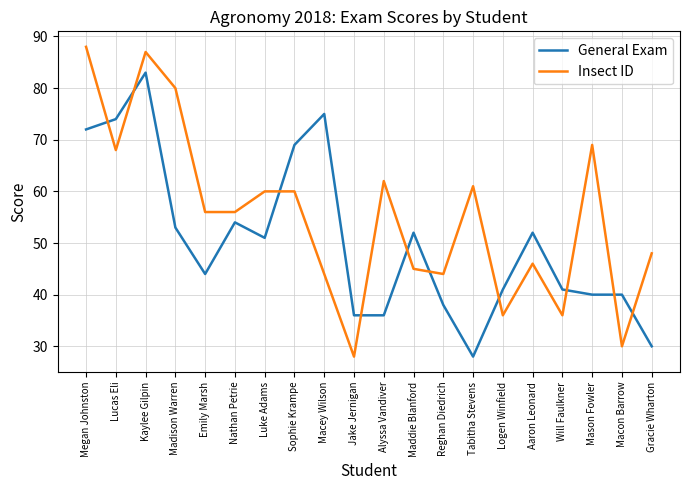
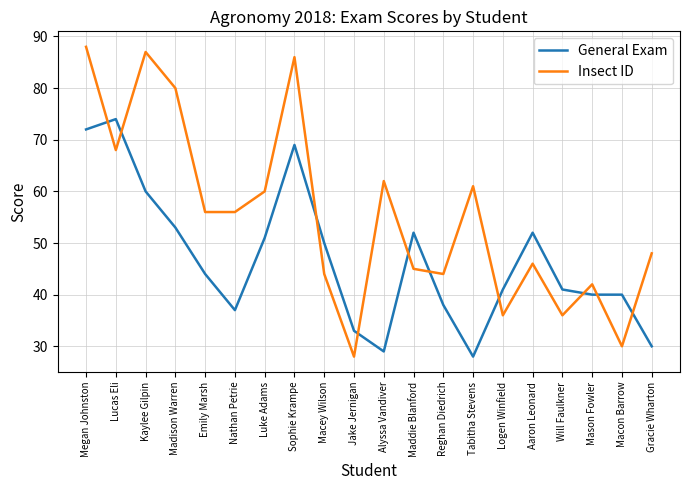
General Exam, Kaylee Gilpin: 83 -> 60
General Exam, Nathan Petrie: 54 -> 37
Insect ID, Sophie Krampe: 60 -> 86
General Exam, Macey Wilson: 75 -> 50
General Exam, Jake Jernigan: 36 -> 33
General Exam, Alyssa Vandiver: 36 -> 29
Insect ID, Mason Fowler: 69 -> 42
